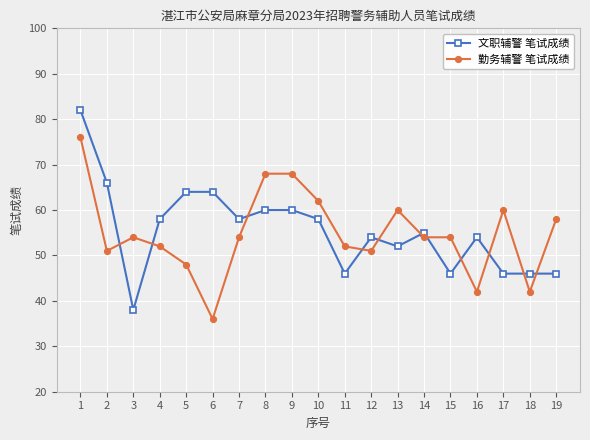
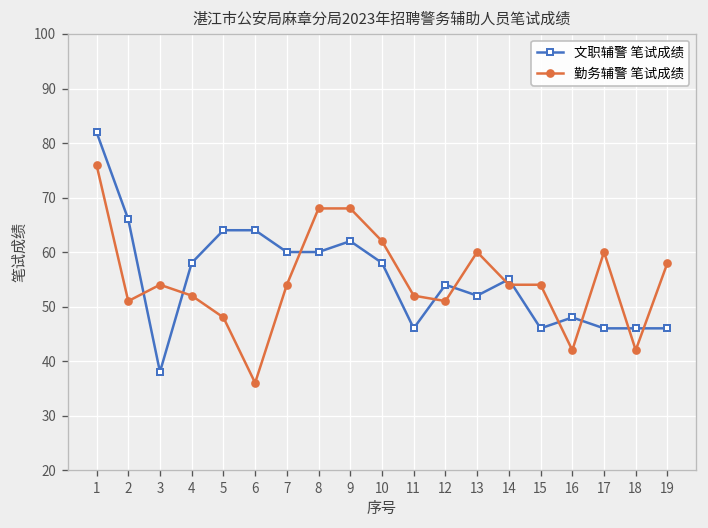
文职辅警 笔试成绩, 7: 58 -> 60
文职辅警 笔试成绩, 9: 60 -> 62
文职辅警 笔试成绩, 16: 54 -> 48
